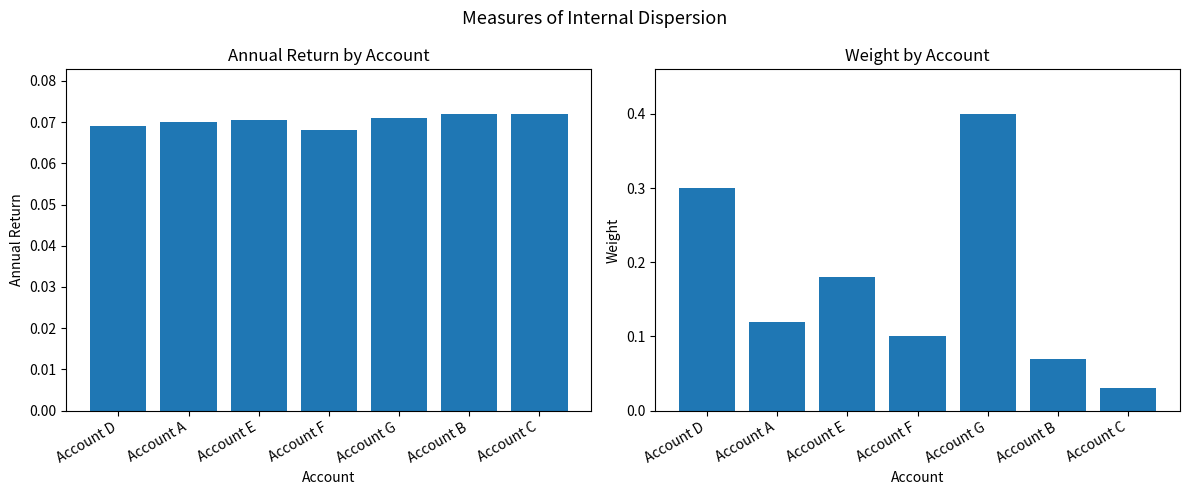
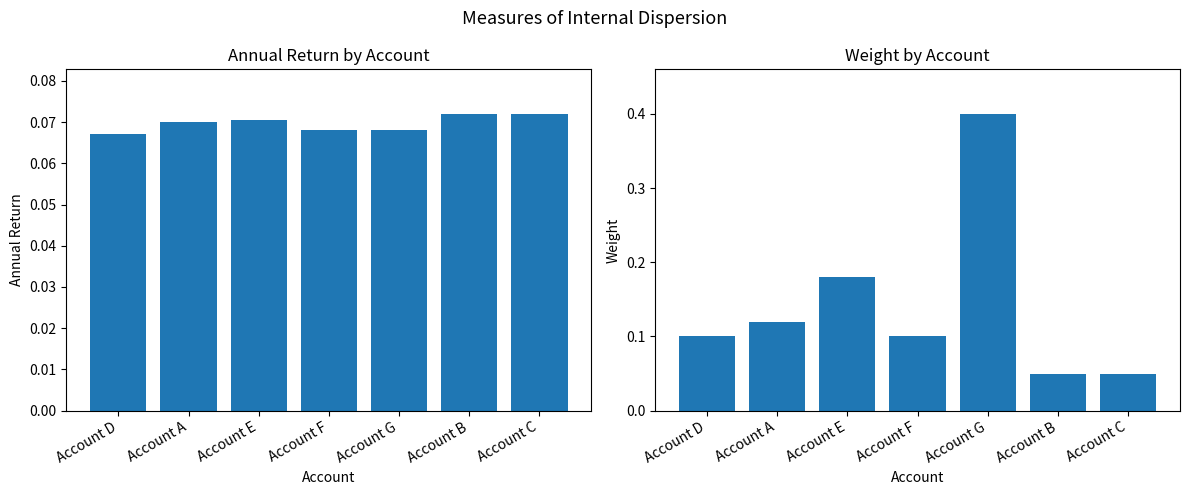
Annual Return by Account, Account D: 0.069 -> 0.067
Annual Return by Account, Account G: 0.071 -> 0.068
Weight by Account, Account D: 0.3 -> 0.1
Weight by Account, Account B: 0.07 -> 0.05
Weight by Account, Account C: 0.03 -> 0.05
